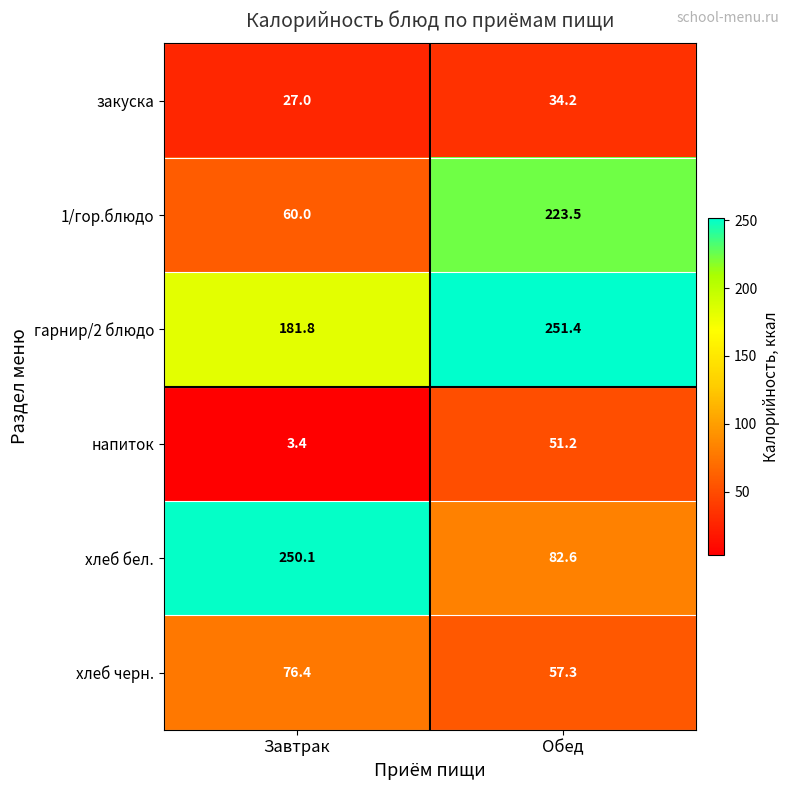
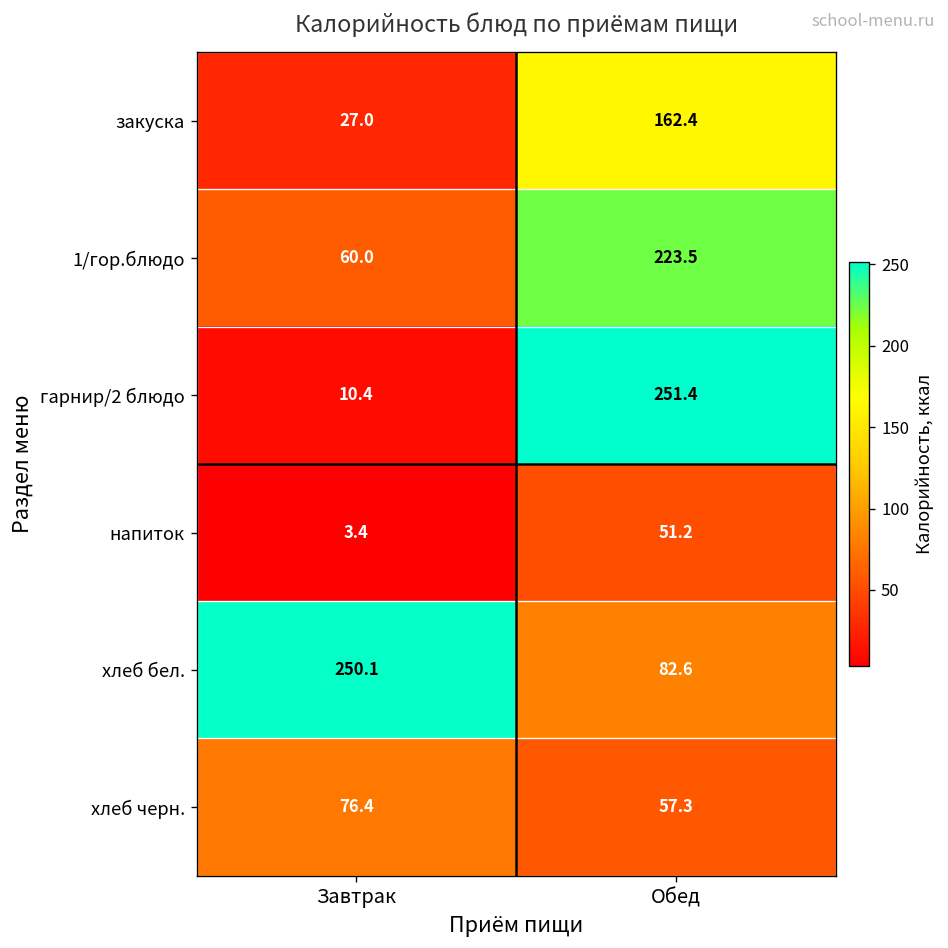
закуска, Обед: 34.2 -> 162.4
гарнир/2 блюдо, Завтрак: 181.8 -> 10.4
